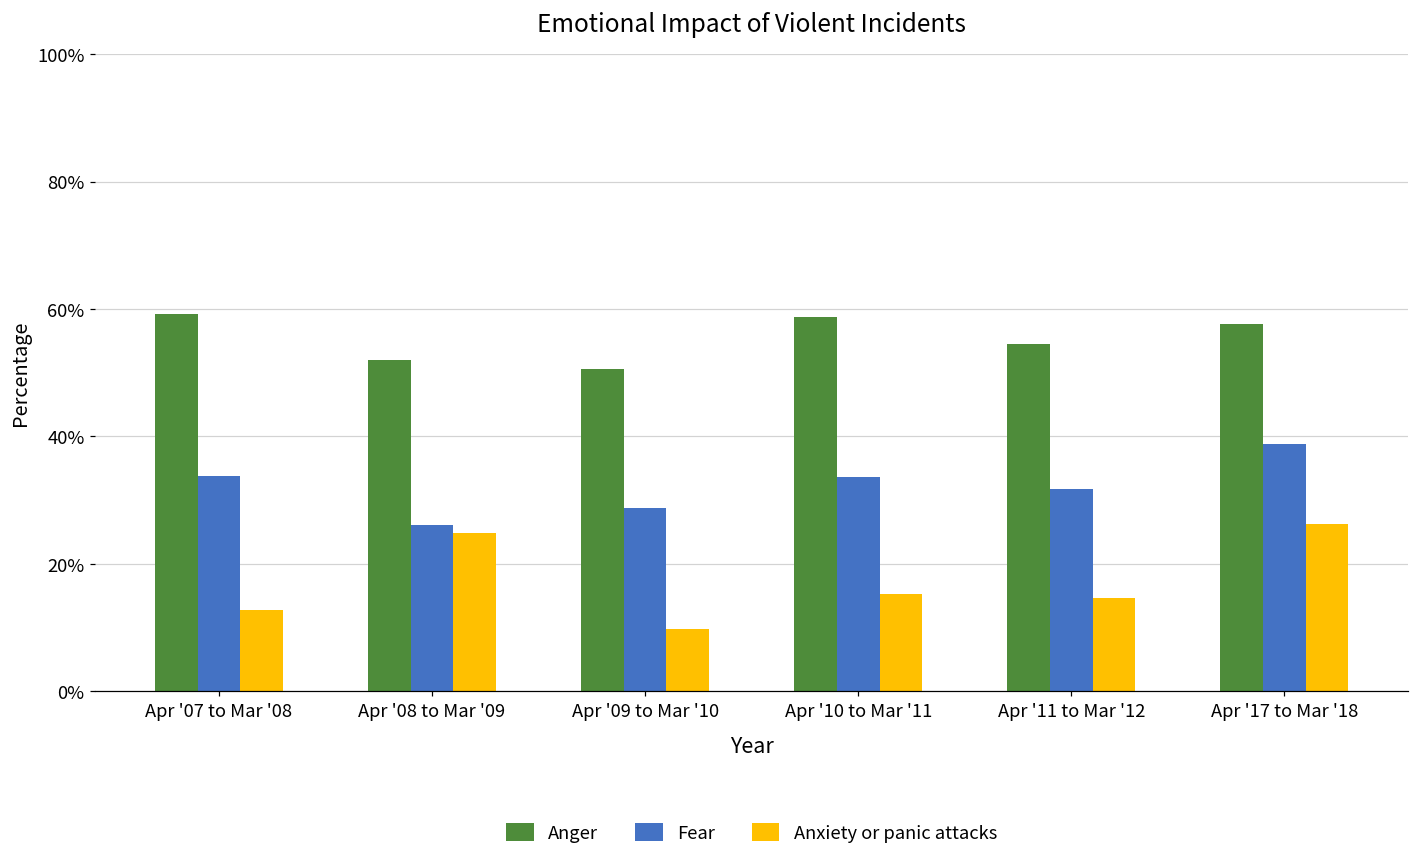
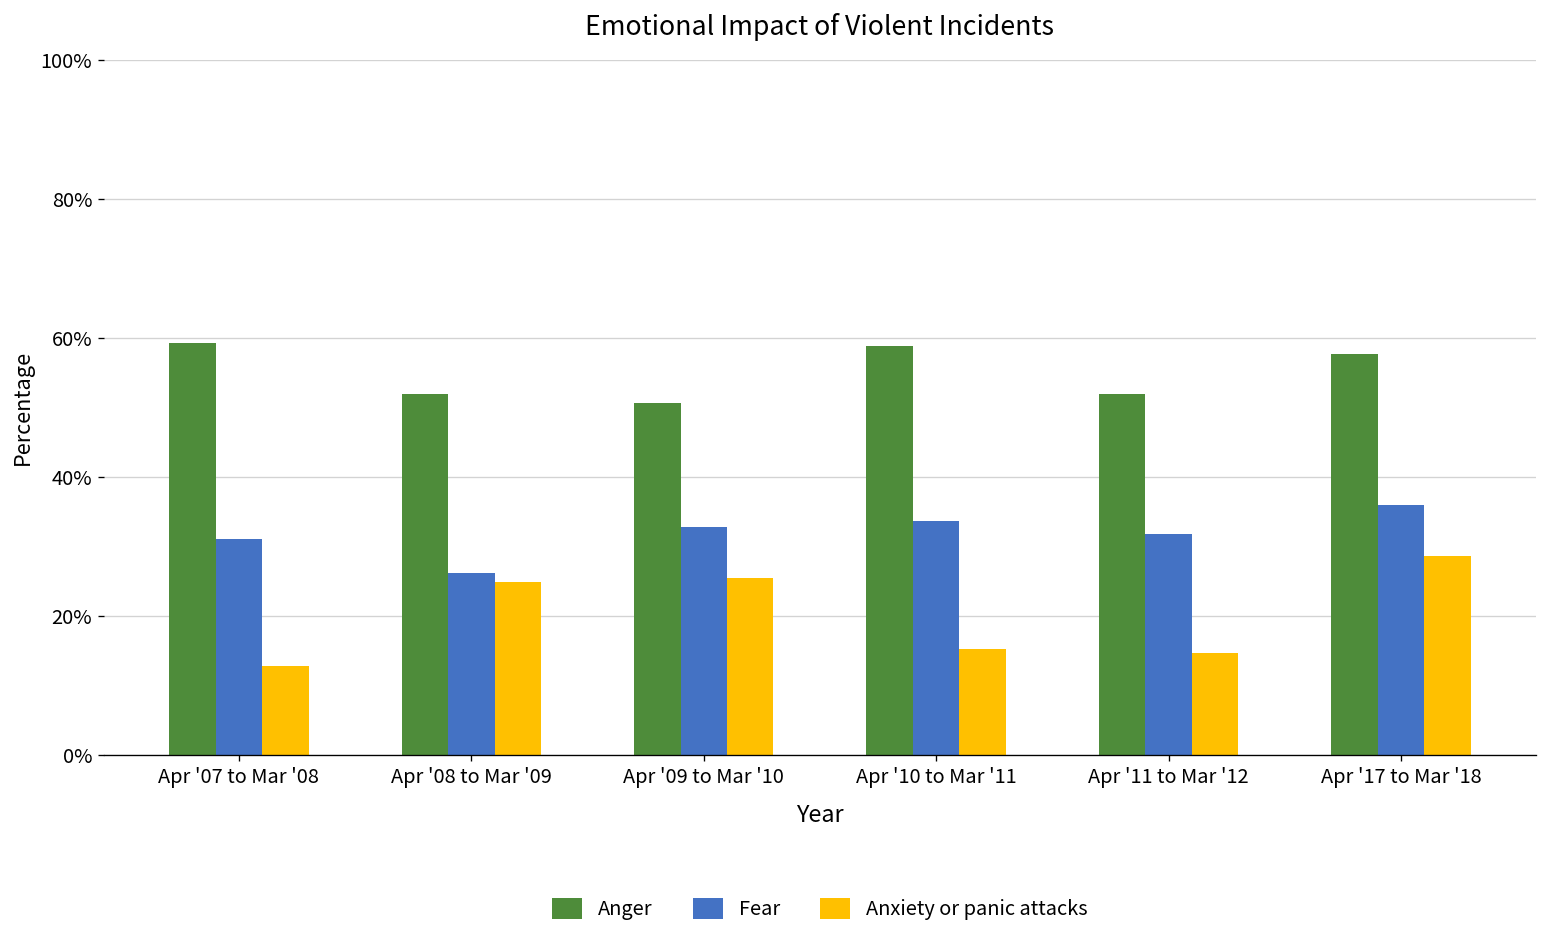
Fear, Apr '07 to Mar '08: 34% -> 31%
Fear, Apr '09 to Mar '10: 29% -> 33%
Anxiety or panic attacks, Apr '09 to Mar '10: 10% -> 25%
Anger, Apr '11 to Mar '12: 55% -> 52%
Fear, Apr '17 to Mar '18: 39% -> 36%
Anxiety or panic attacks, Apr '17 to Mar '18: 26% -> 29%
